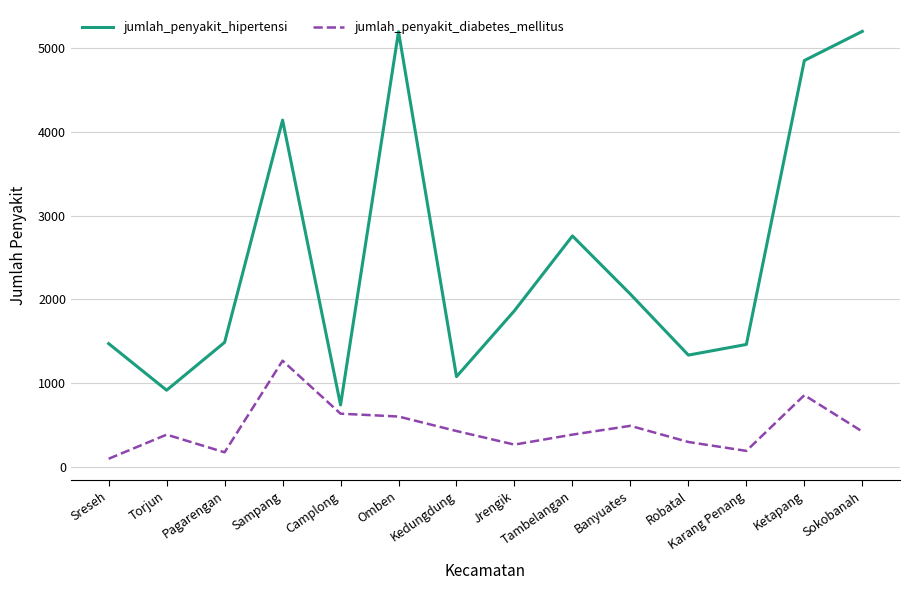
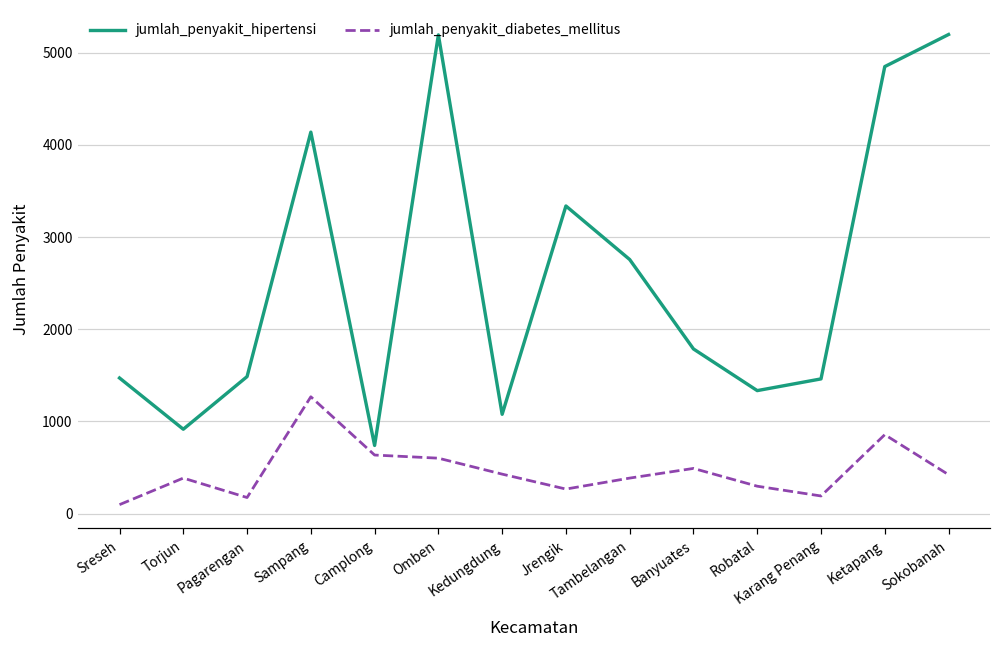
jumlah_penyakit_hipertensi, Jrengik: 1900 -> 3300
jumlah_penyakit_hipertensi, Banyuates: 2100 -> 1800
